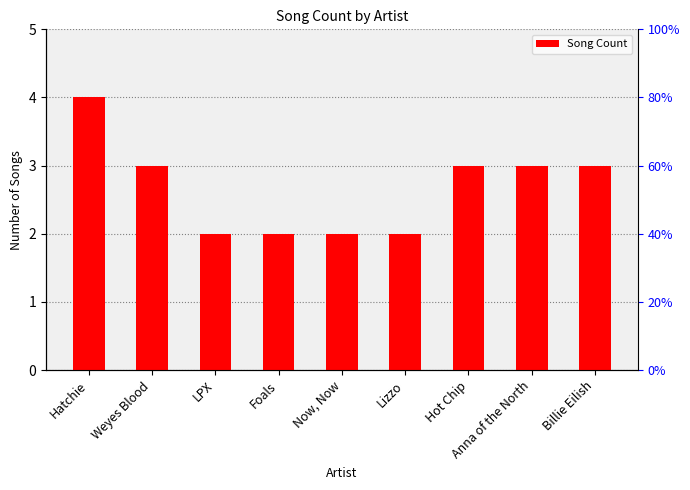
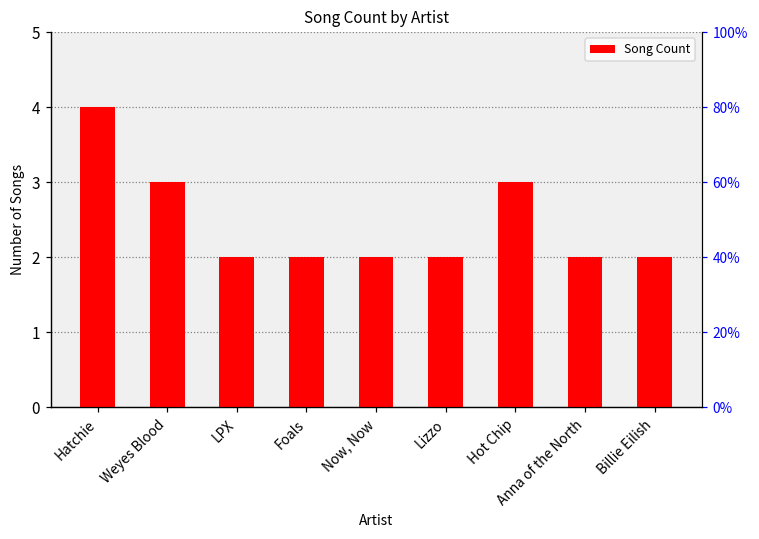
Anna of the North: 3 -> 2
Billie Eilish: 3 -> 2
